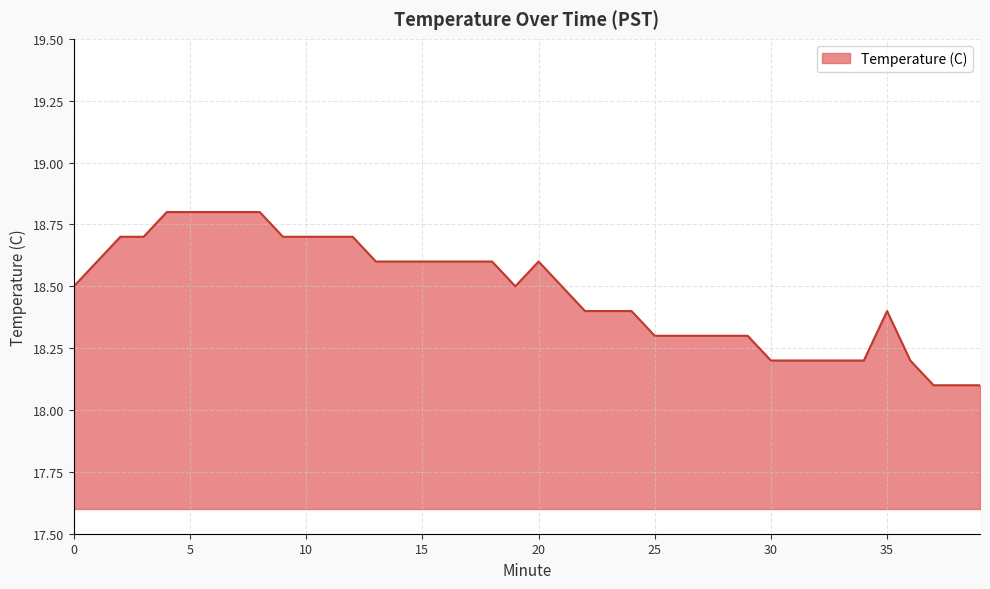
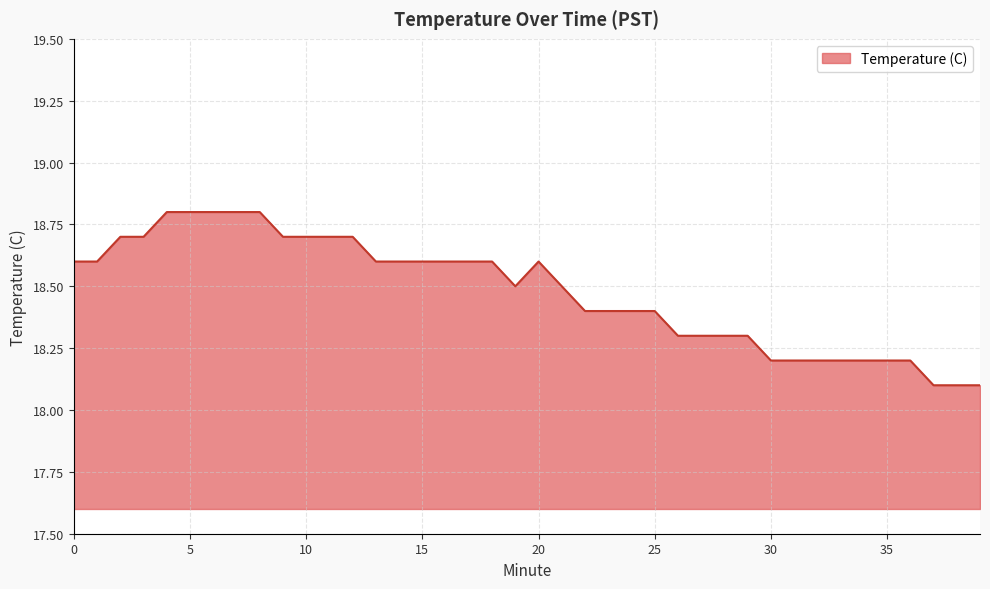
0: 18.5 -> 18.6
25: 18.3 -> 18.4
35: 18.4 -> 18.2
